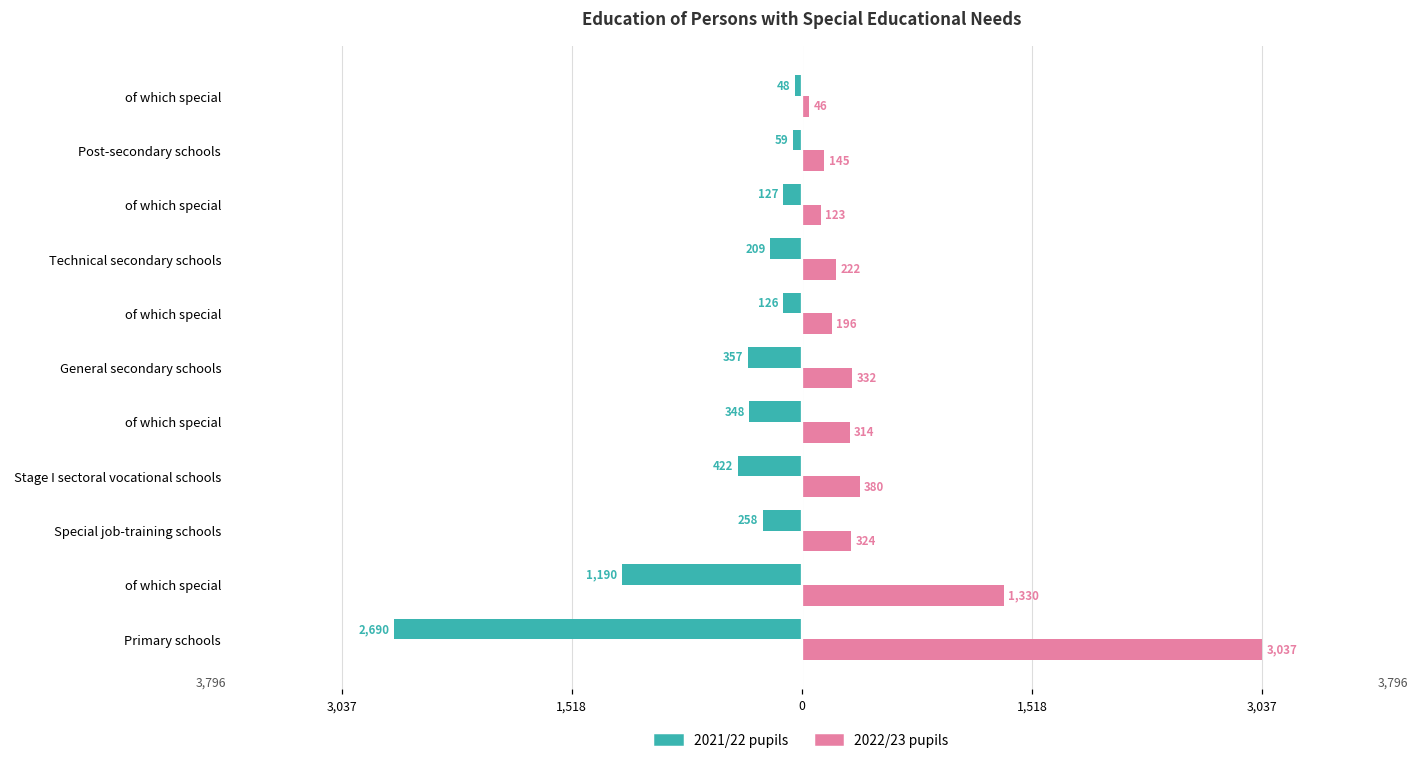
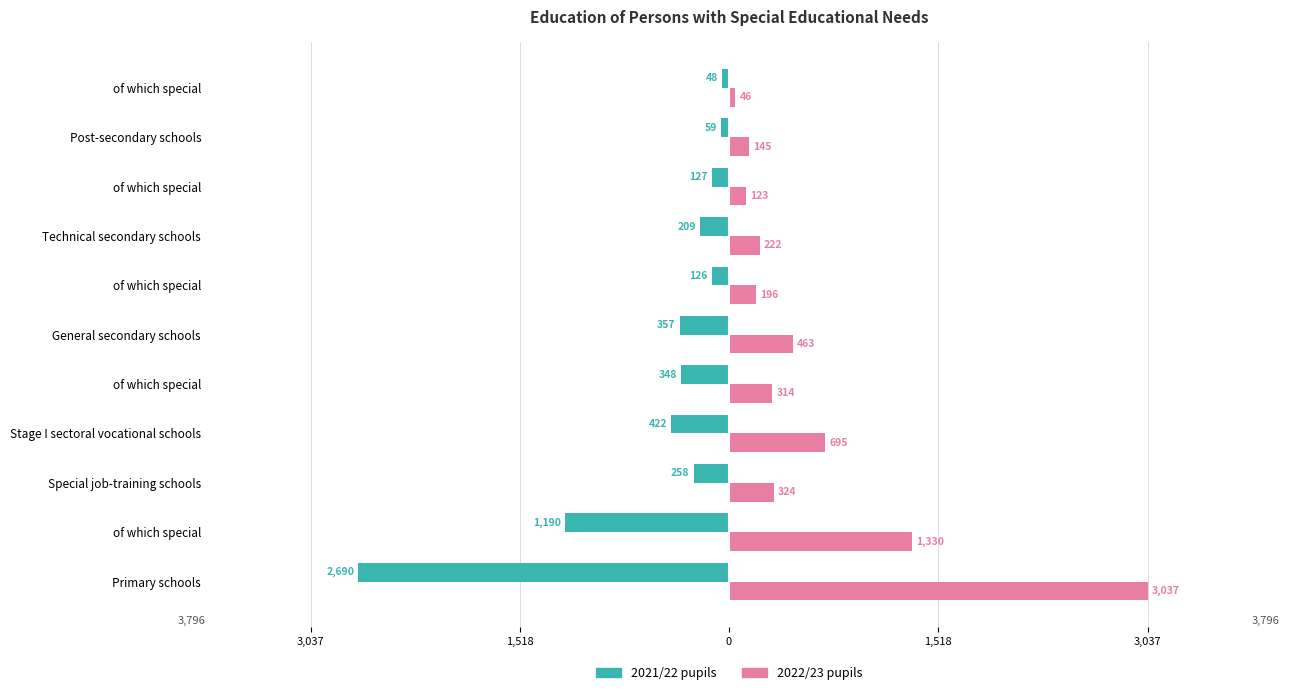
2022/23 pupils, General secondary schools: 332 -> 463
2022/23 pupils, Stage I sectoral vocational schools: 380 -> 695
